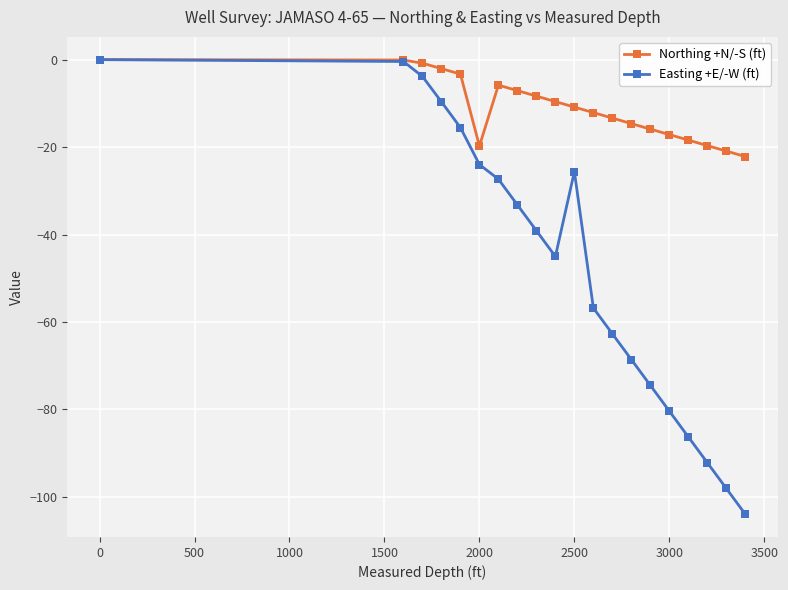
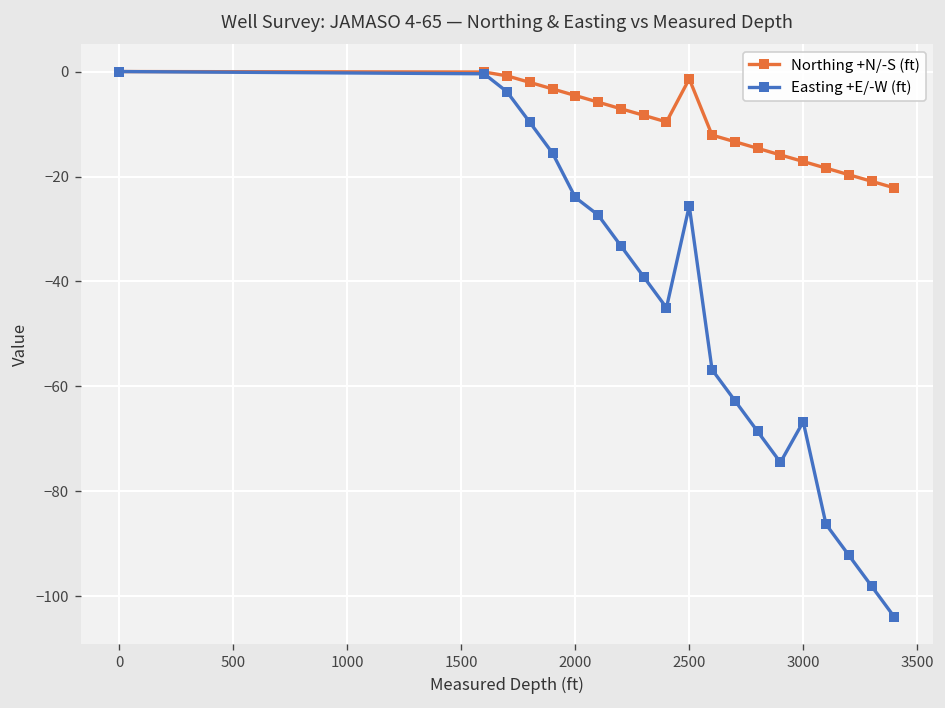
Northing +N/-S (ft), 2000: -20 -> -5
Northing +N/-S (ft), 2500: -11 -> -1
Easting +E/-W (ft), 3000: -80 -> -67
